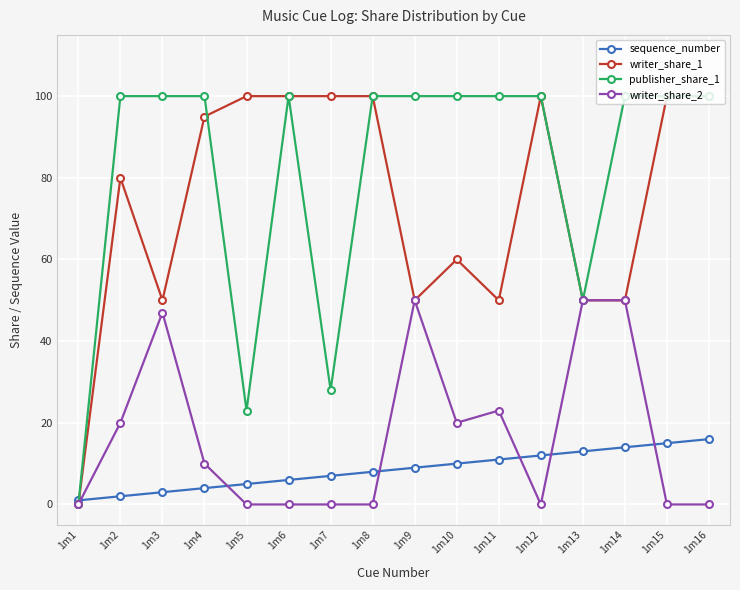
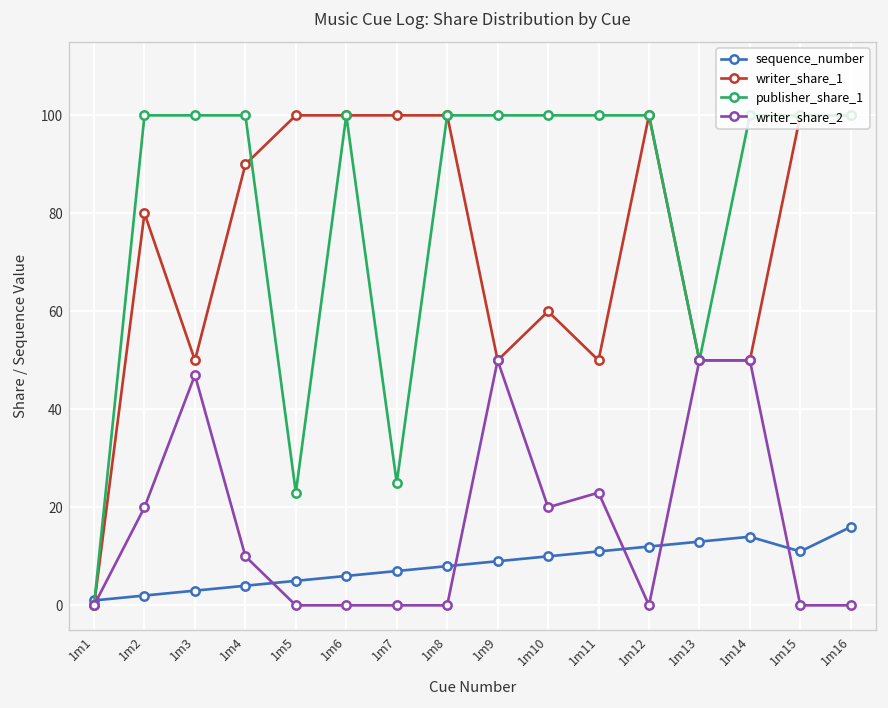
writer_share_1, 1m4: 95 -> 90
publisher_share_1, 1m7: 28 -> 25
sequence_number, 1m15: 15 -> 11
